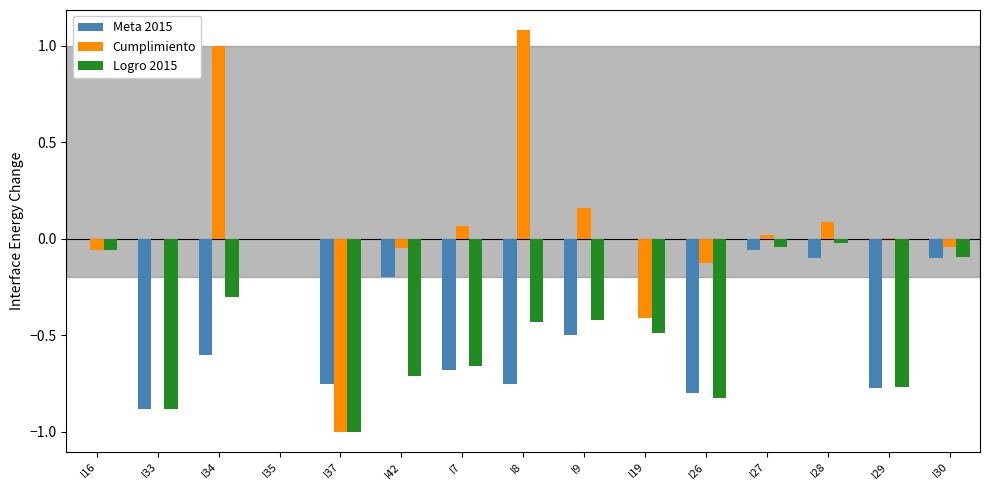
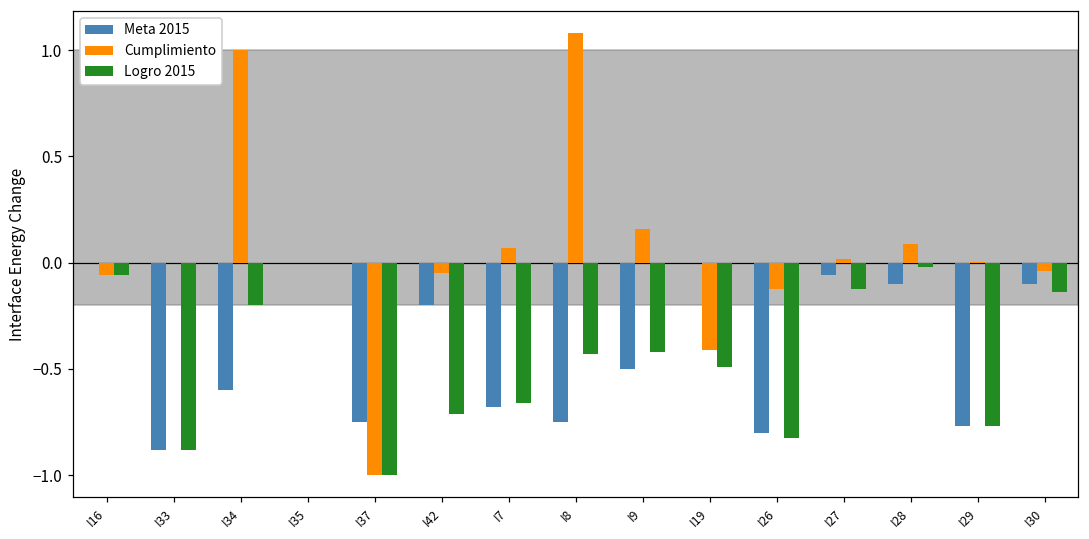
Logro 2015, I34: -0.30 -> -0.20
Logro 2015, I27: -0.04 -> -0.12
Logro 2015, I30: -0.09 -> -0.14
